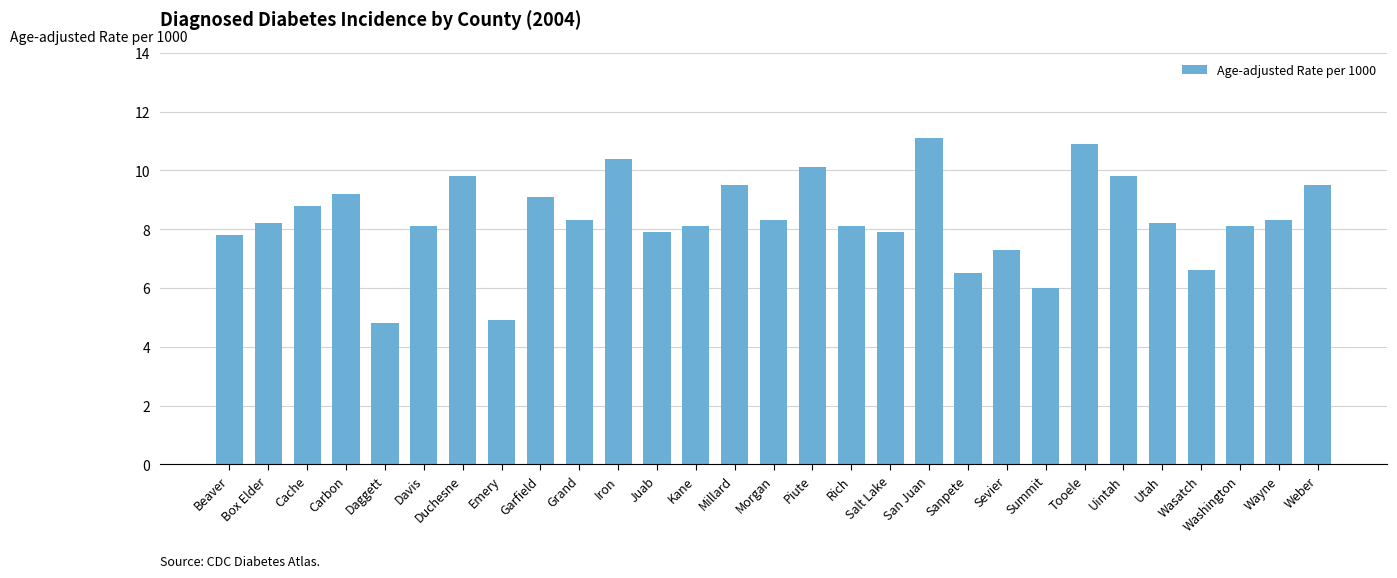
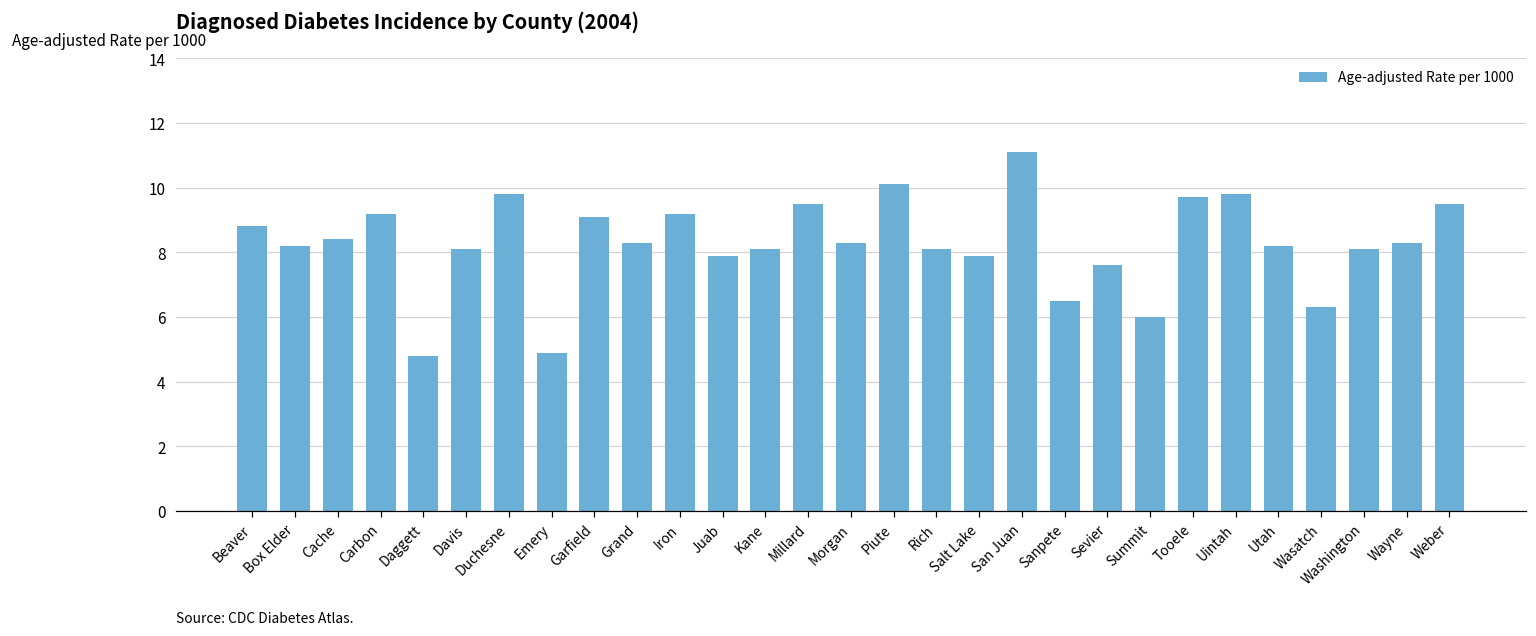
Beaver: 7.8 -> 8.8
Cache: 8.8 -> 8.4
Iron: 10.4 -> 9.2
Sevier: 7.3 -> 7.6
Tooele: 10.9 -> 9.7
Wasatch: 6.6 -> 6.3
